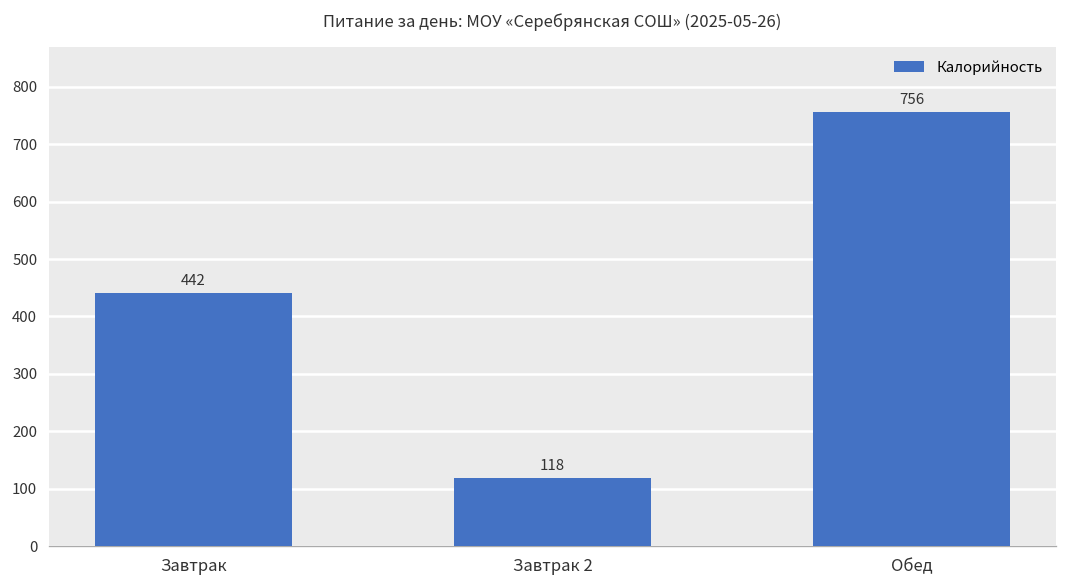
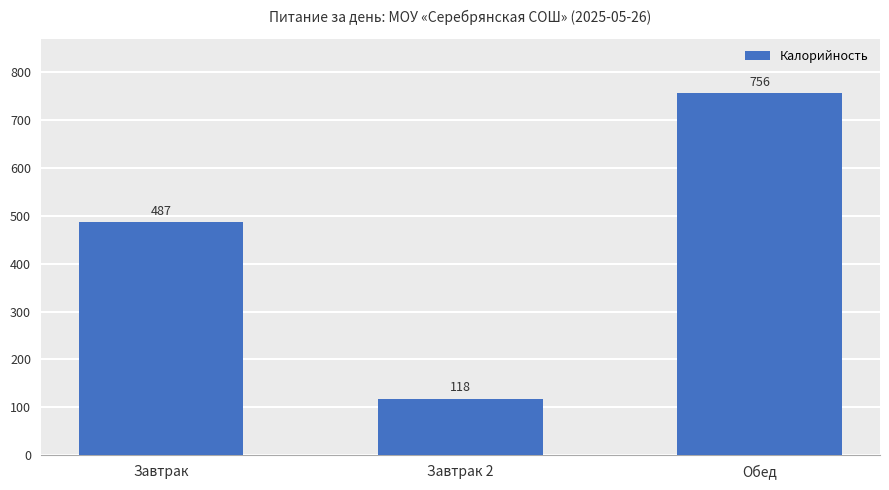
Завтрак: 442 -> 487
